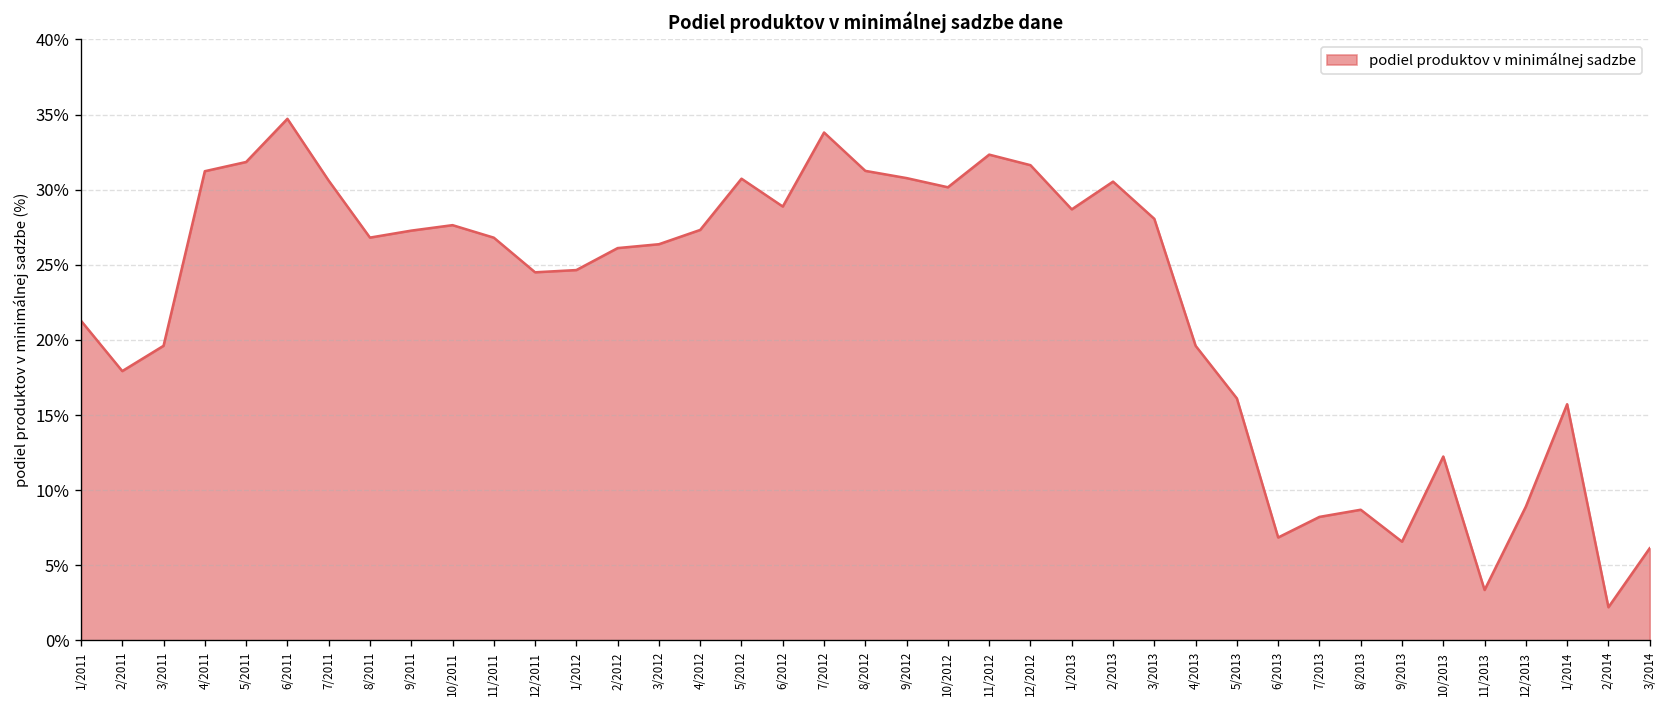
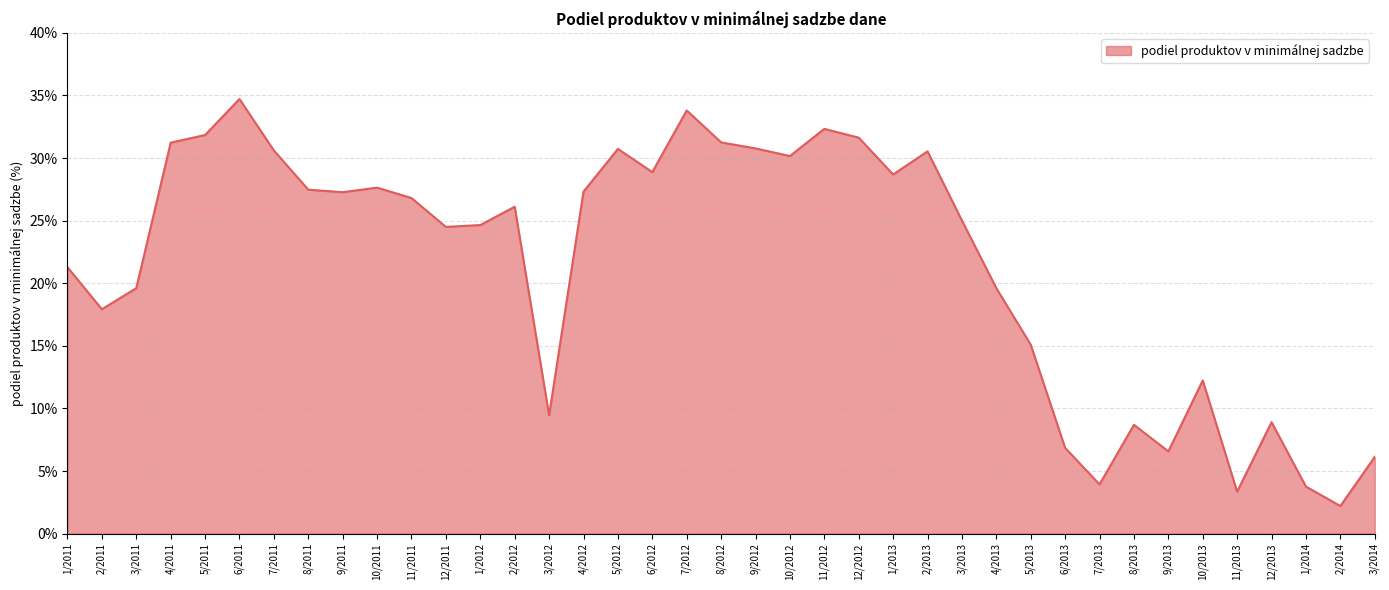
8/2011: 26.8% -> 27.5%
3/2012: 26.4% -> 9.5%
3/2013: 28.1% -> 25.0%
5/2013: 16.1% -> 15.1%
7/2013: 8.2% -> 3.9%
1/2014: 15.7% -> 3.8%
